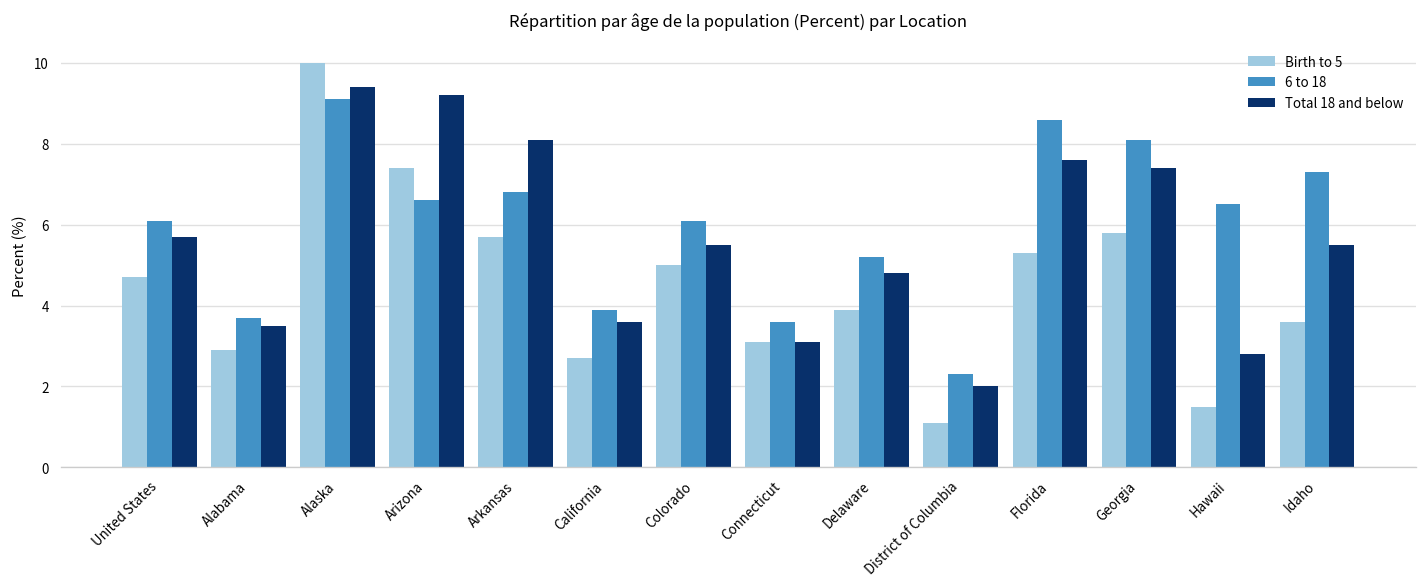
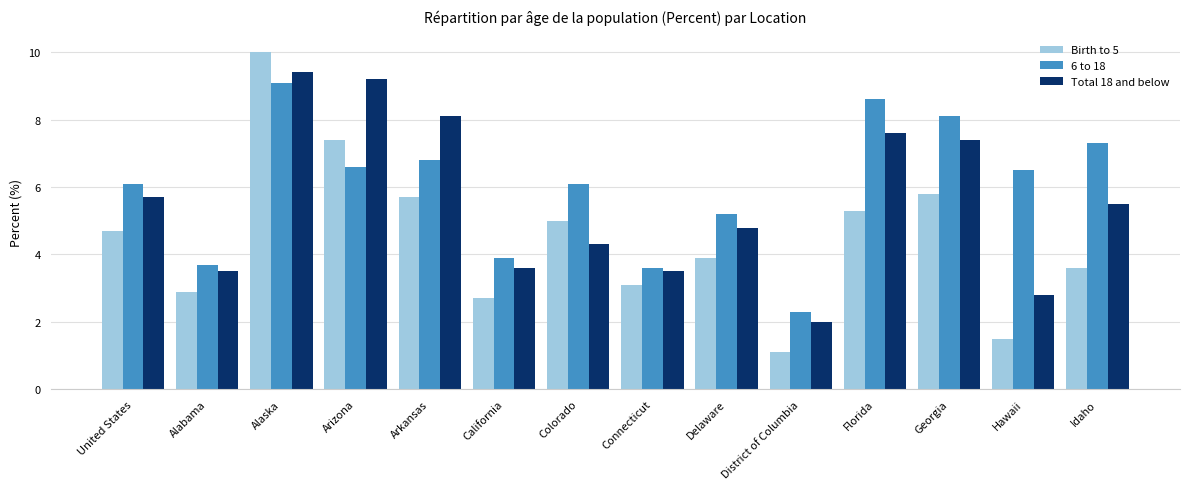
Total 18 and below, Colorado: 5.5 -> 4.3
Total 18 and below, Connecticut: 3.1 -> 3.5
